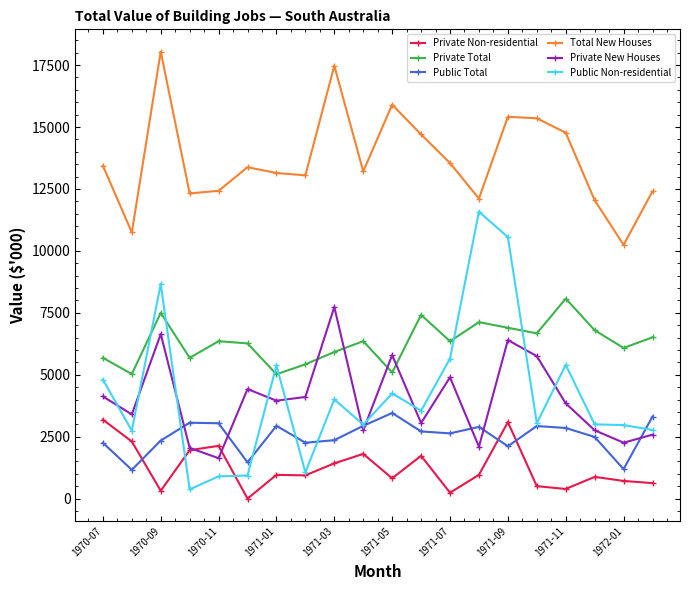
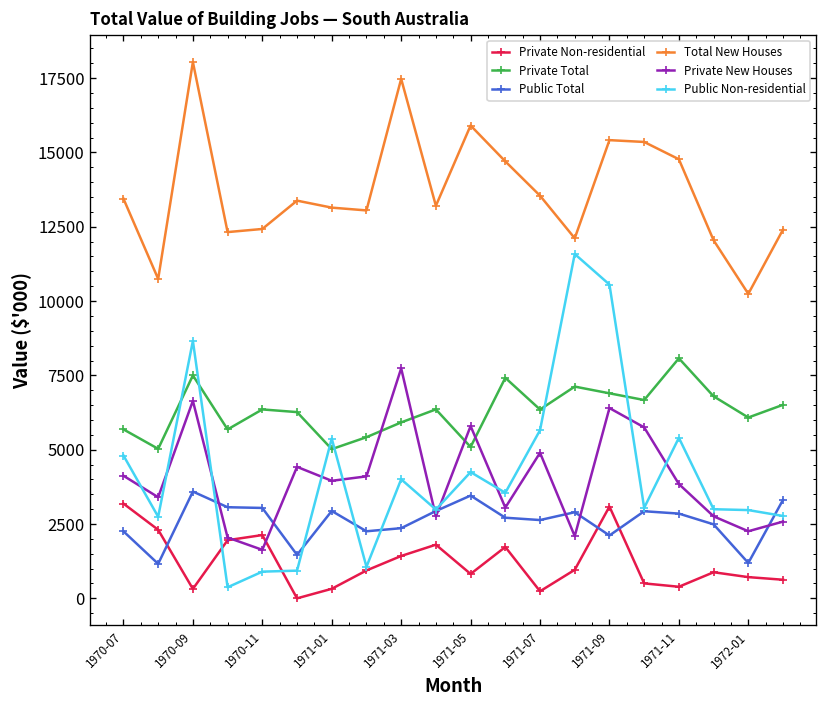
Public Total, 1970-09: 2300 -> 3600
Private Non-residential, 1971-01: 1000 -> 300
